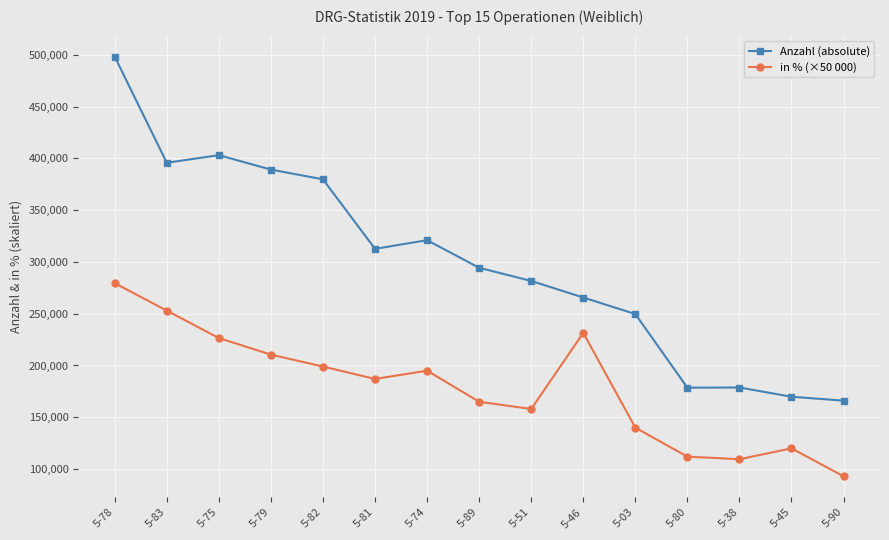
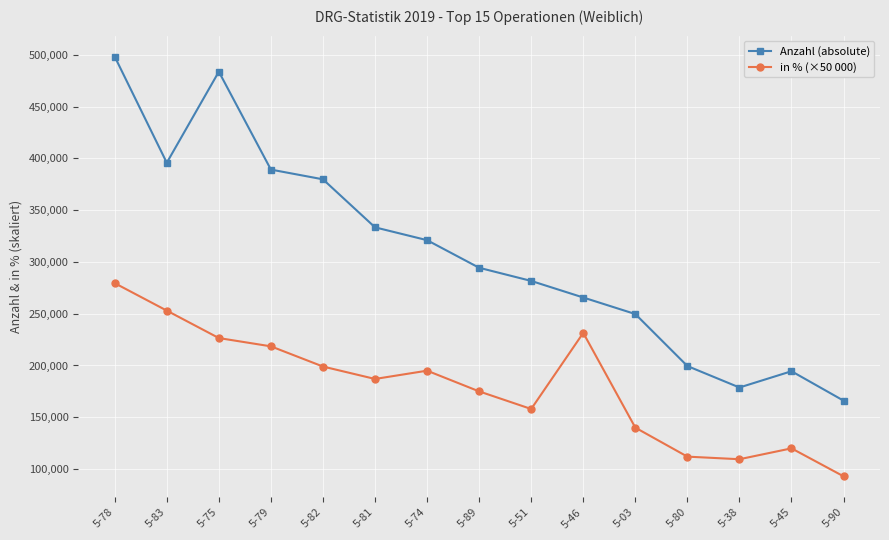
Anzahl (absolute), 5-75: 403,000 -> 484,000
in % (×50 000), 5-79: 211,000 -> 219,000
Anzahl (absolute), 5-81: 313,000 -> 333,000
in % (×50 000), 5-89: 165,000 -> 175,000
Anzahl (absolute), 5-80: 179,000 -> 199,000
Anzahl (absolute), 5-45: 170,000 -> 194,000
